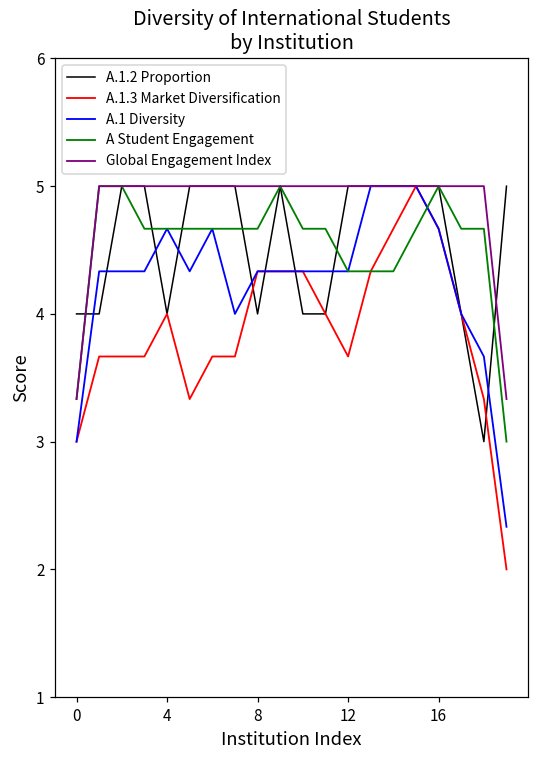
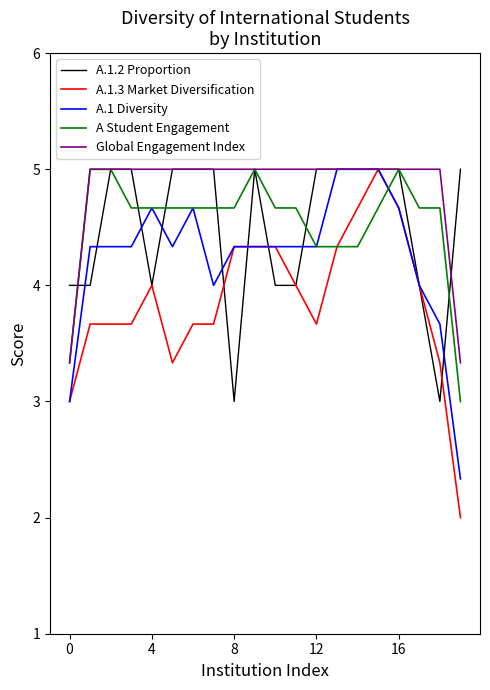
A.1.2 Proportion, 8: 4 -> 3
